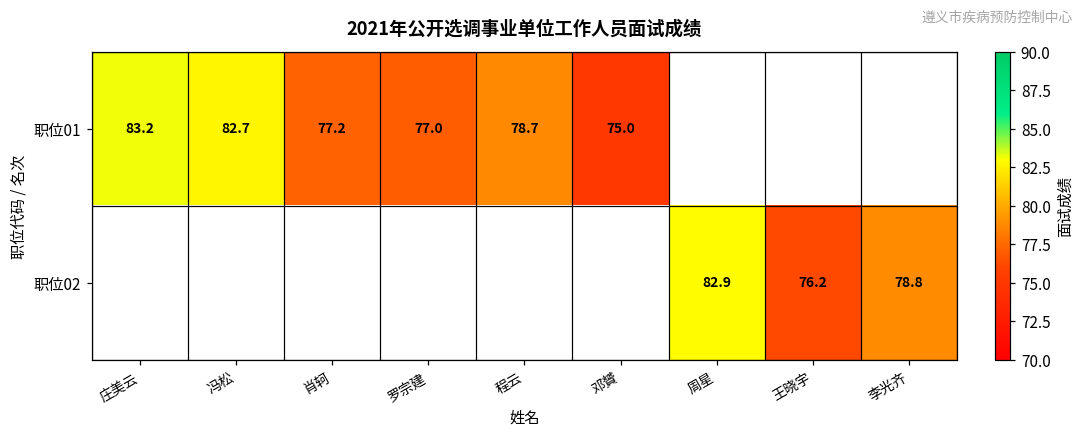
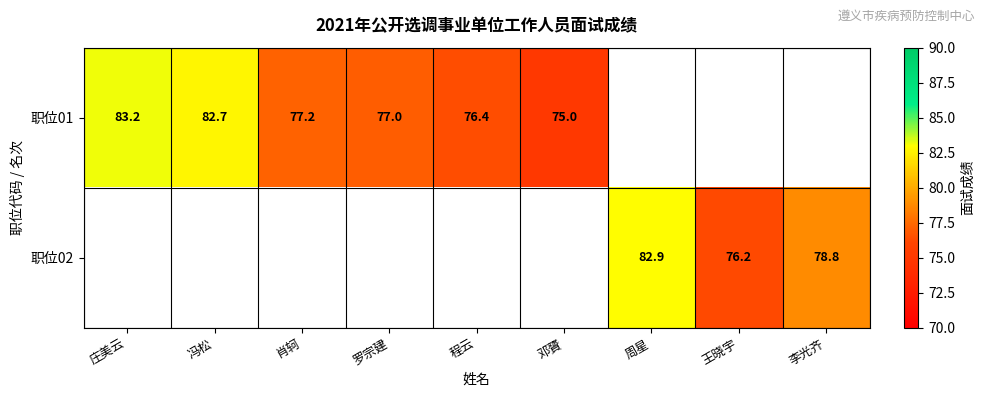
职位01, 程云: 78.7 -> 76.4
